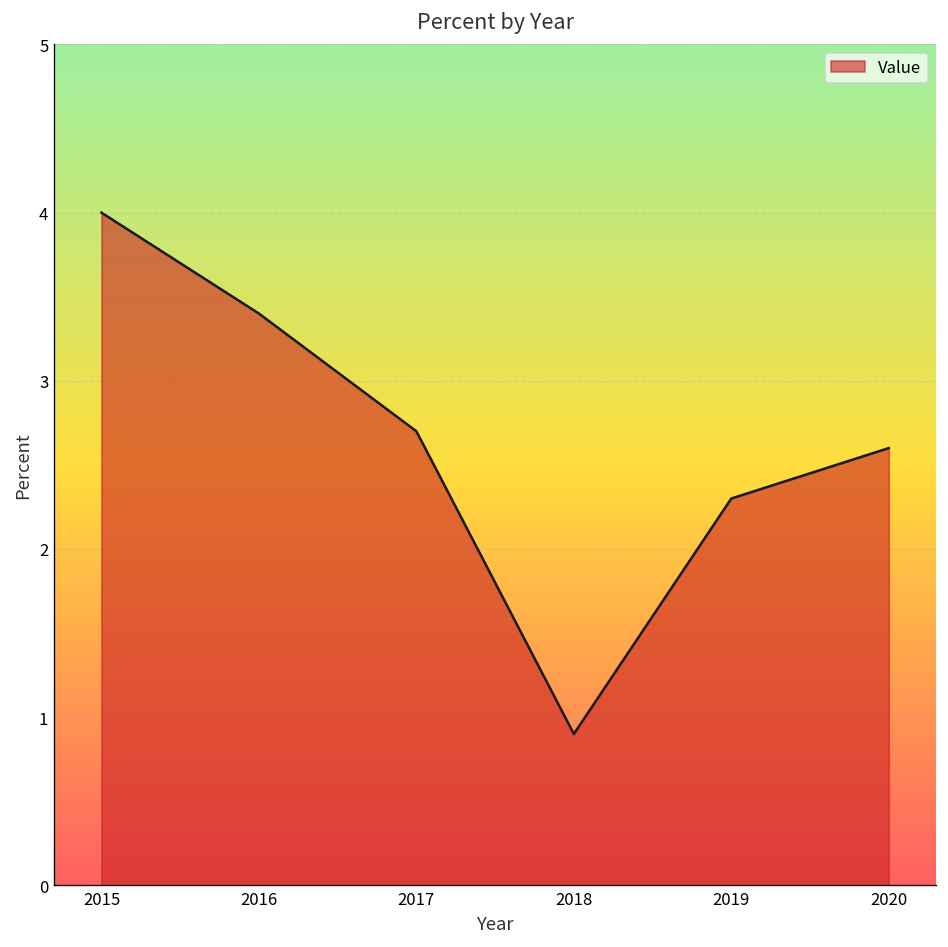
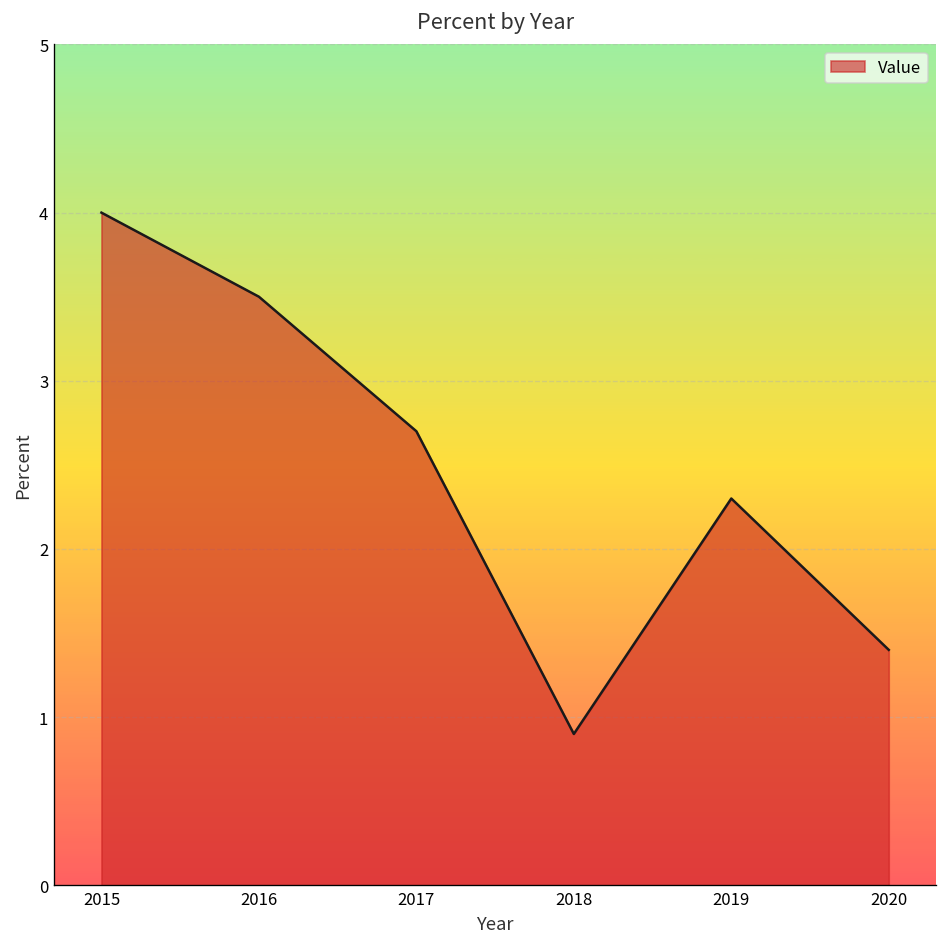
2016: 3.4 -> 3.5
2020: 2.6 -> 1.4
